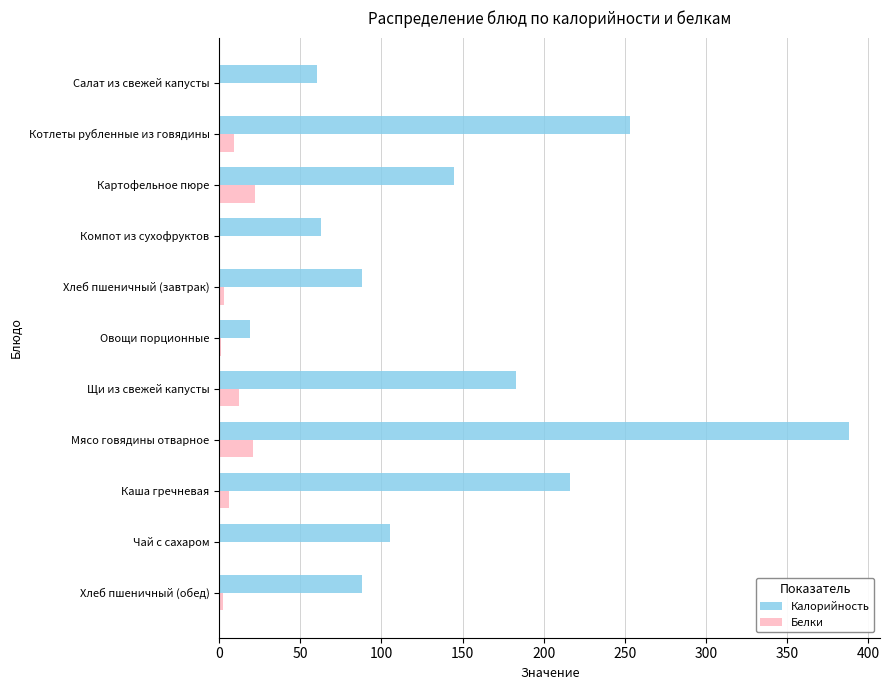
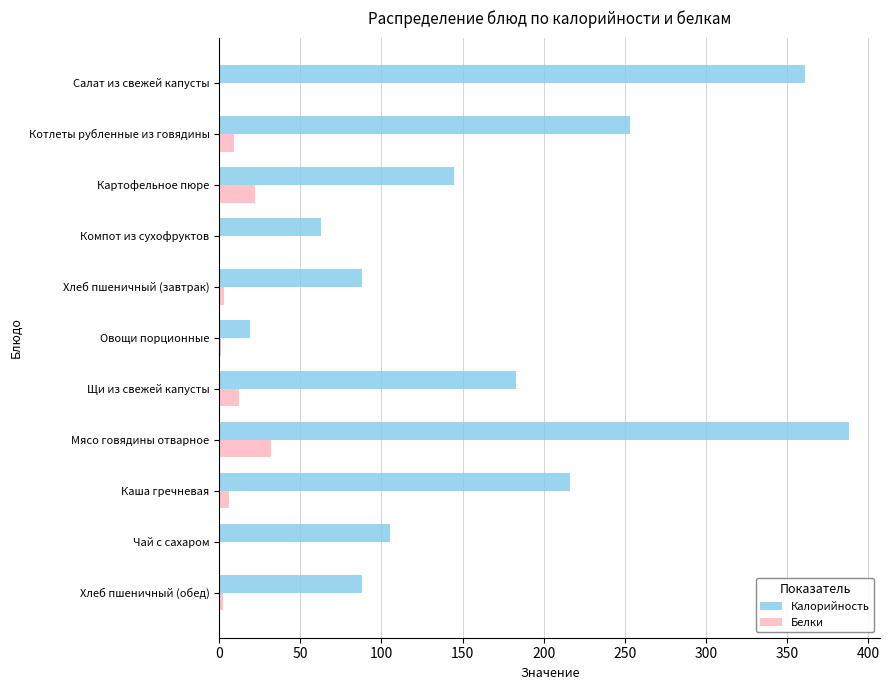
Калорийность, Салат из свежей капусты: 60 -> 361
Белки, Мясо говядины отварное: 21 -> 32
